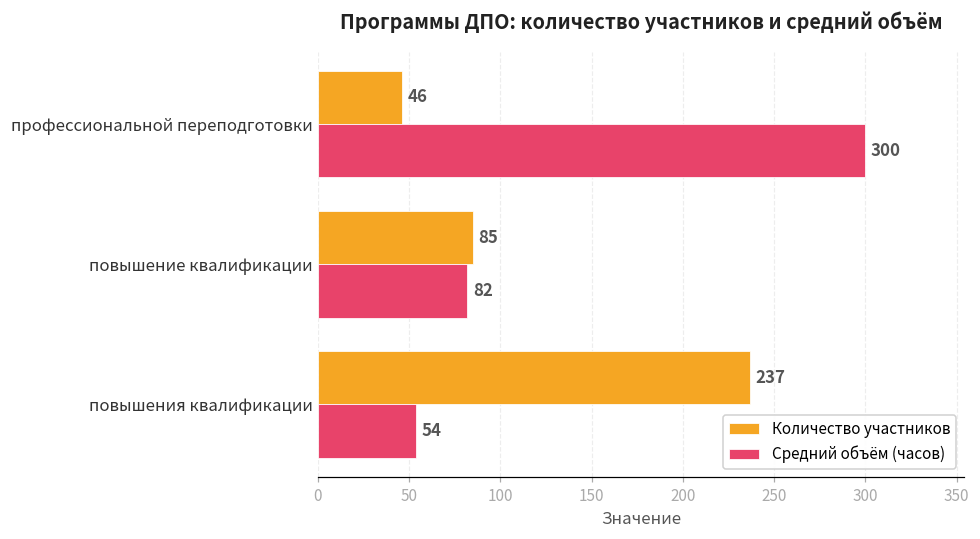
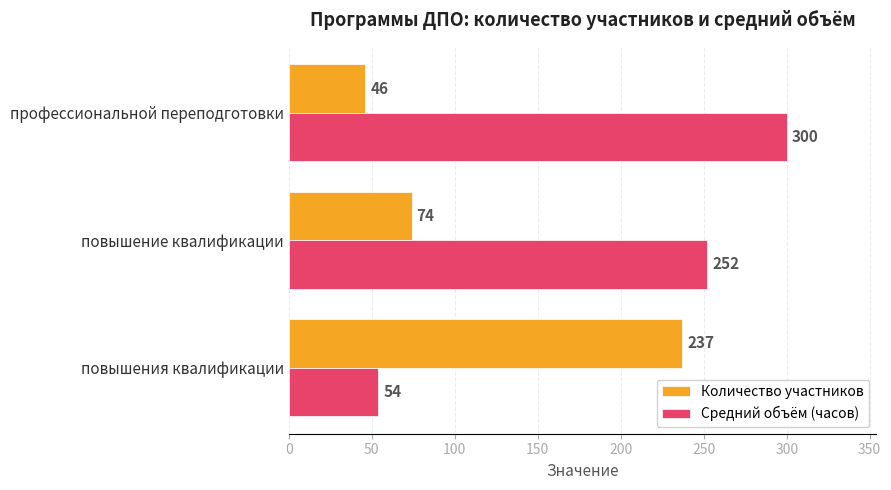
Количество участников, повышение квалификации: 85 -> 74
Средний объём (часов), повышение квалификации: 82 -> 252
